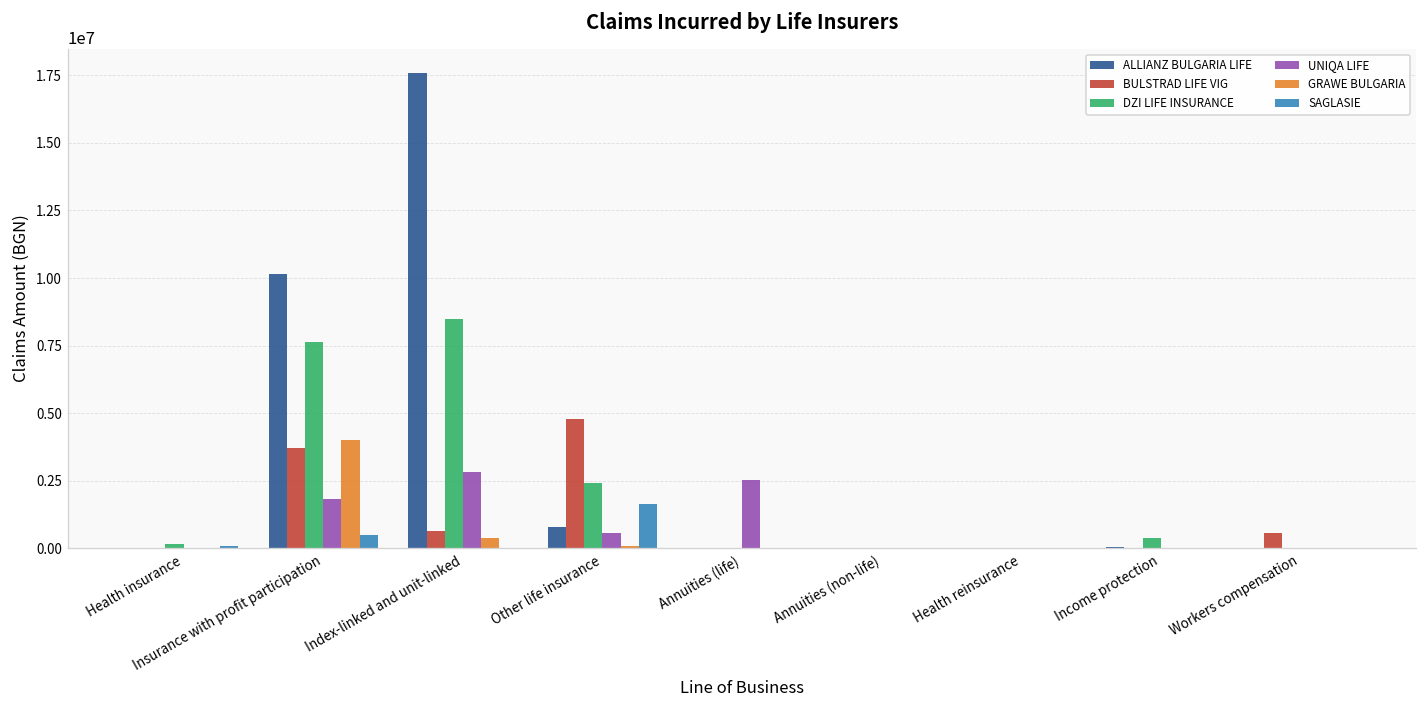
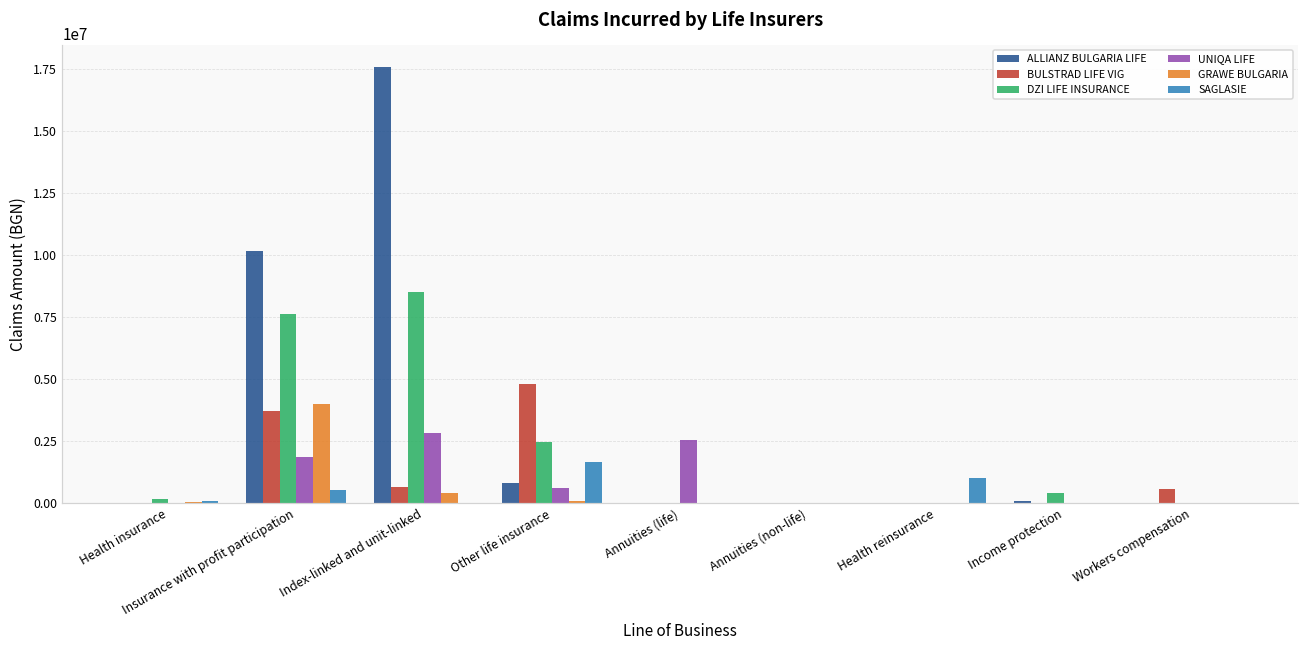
SAGLASIE, Health reinsurance: 0 -> 1000000
